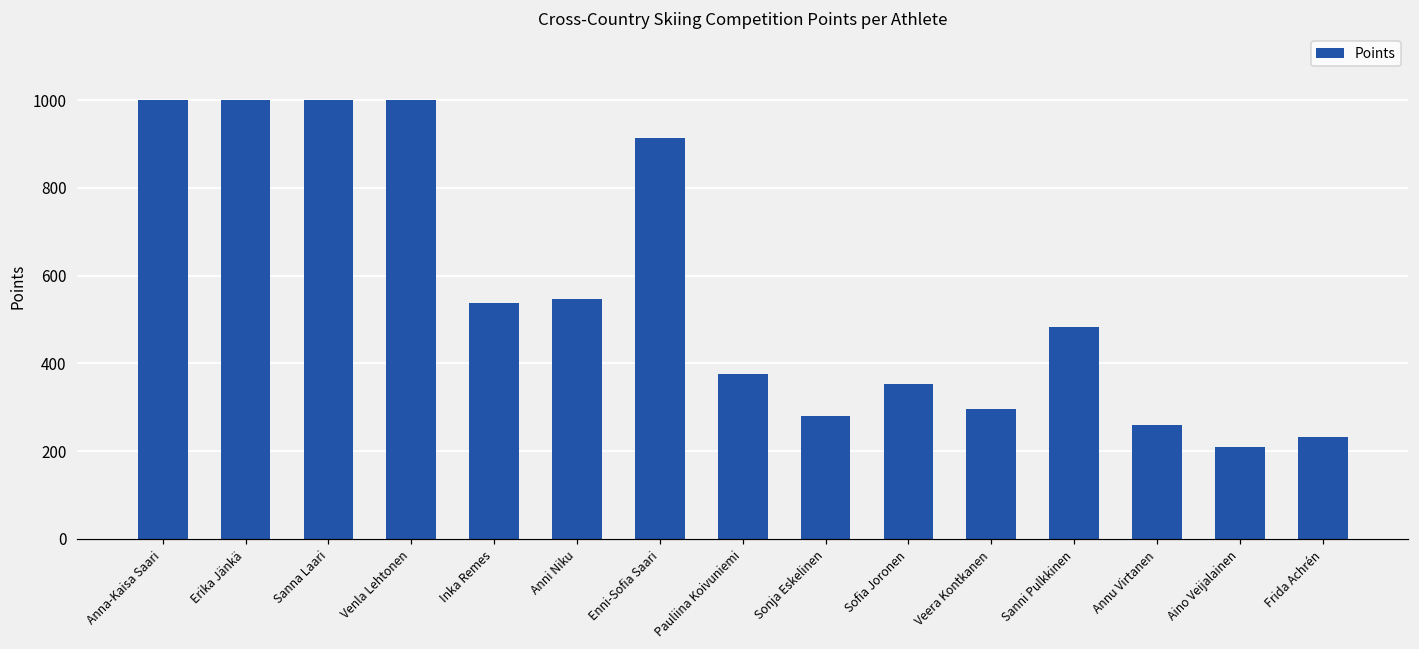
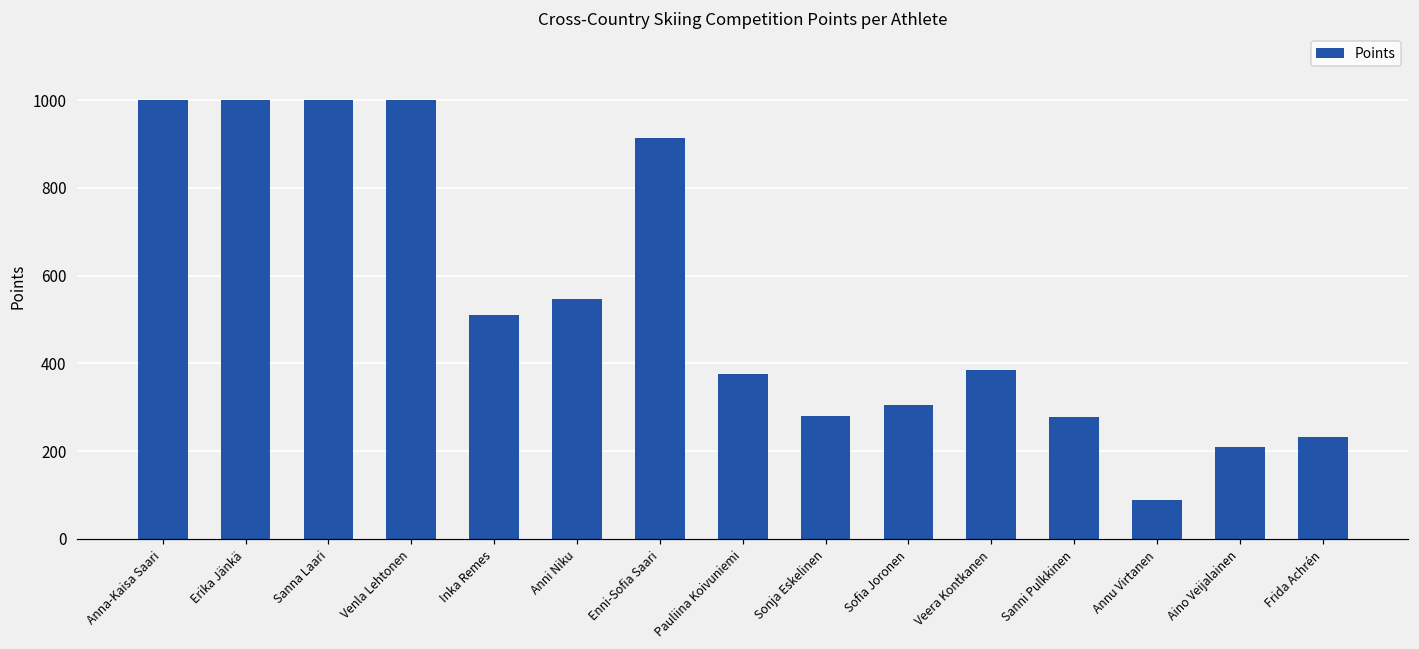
Inka Remes: 540 -> 510
Sofia Joronen: 350 -> 310
Veera Kontkanen: 300 -> 390
Sanni Pulkkinen: 480 -> 280
Annu Virtanen: 260 -> 90
